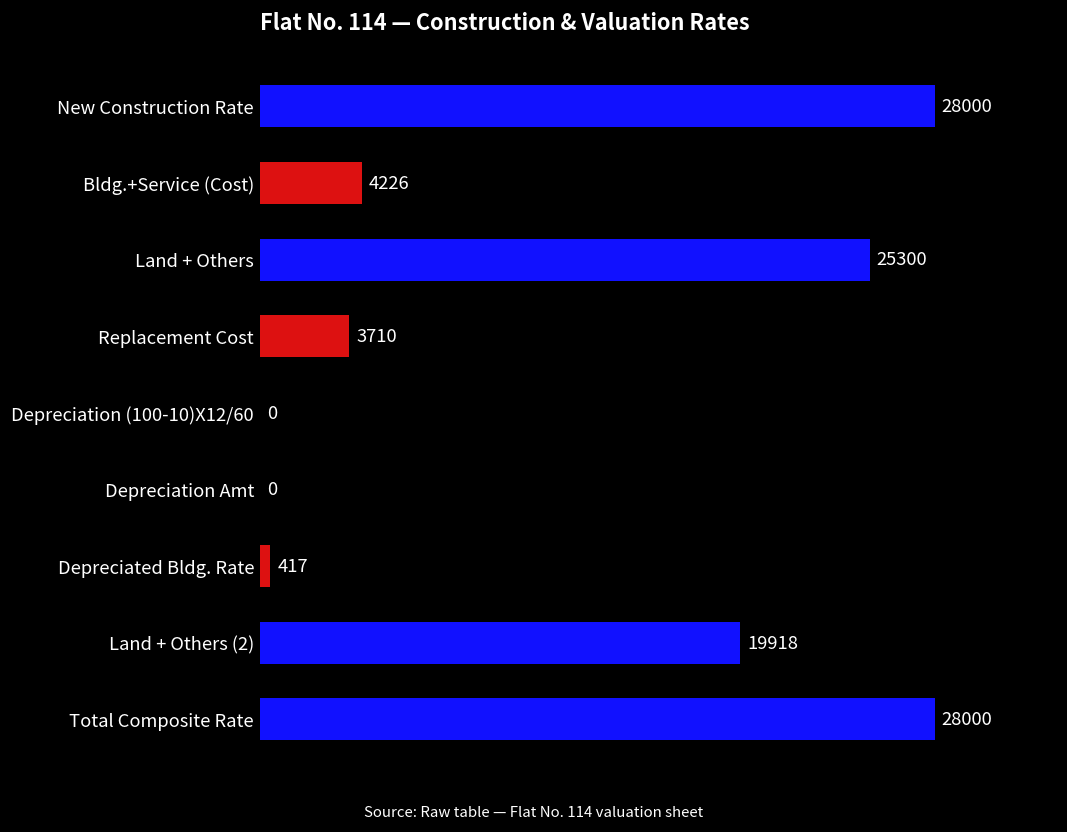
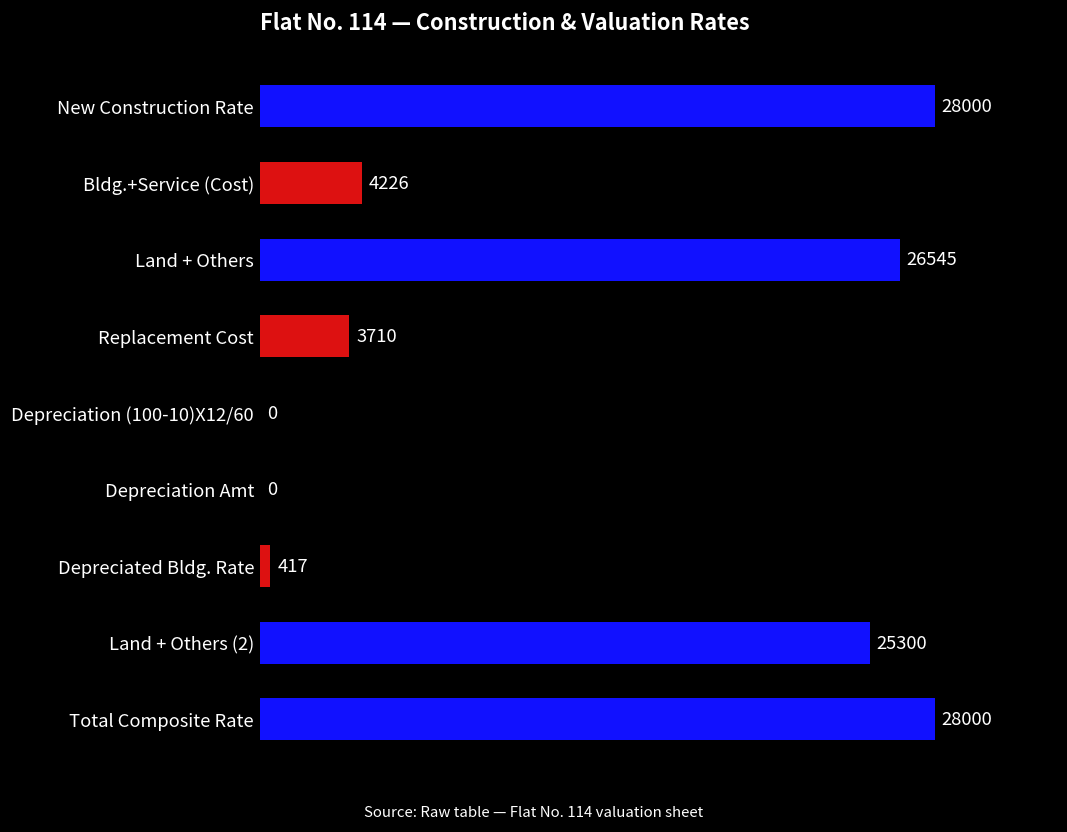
Land + Others: 25300 -> 26545
Land + Others (2): 19918 -> 25300
